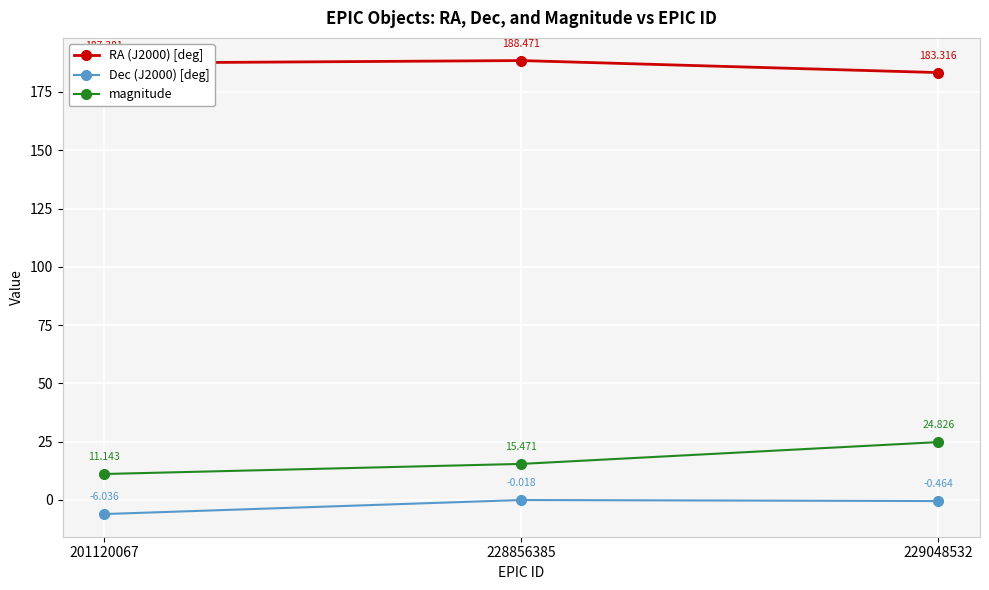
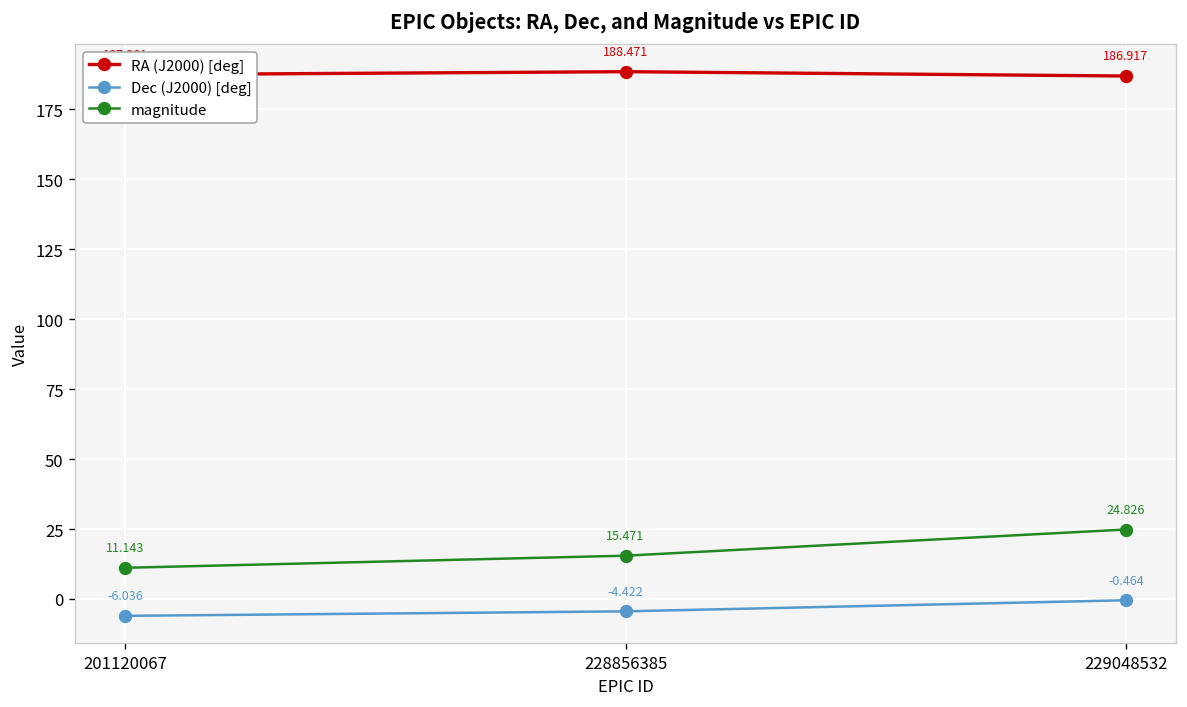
Dec (J2000) [deg], 228856385: -0.018 -> -4.422
RA (J2000) [deg], 229048532: 183.316 -> 186.917
